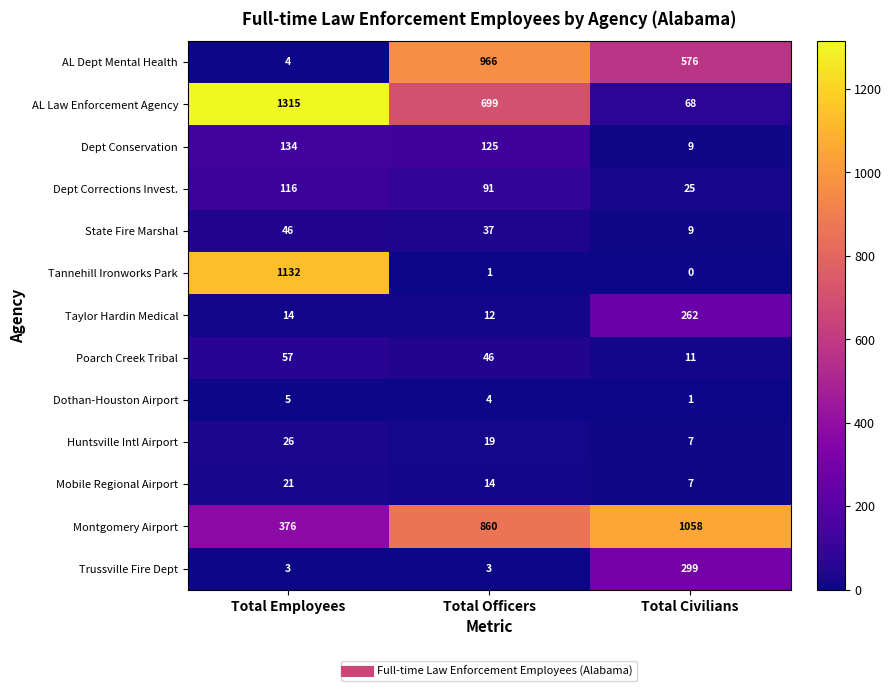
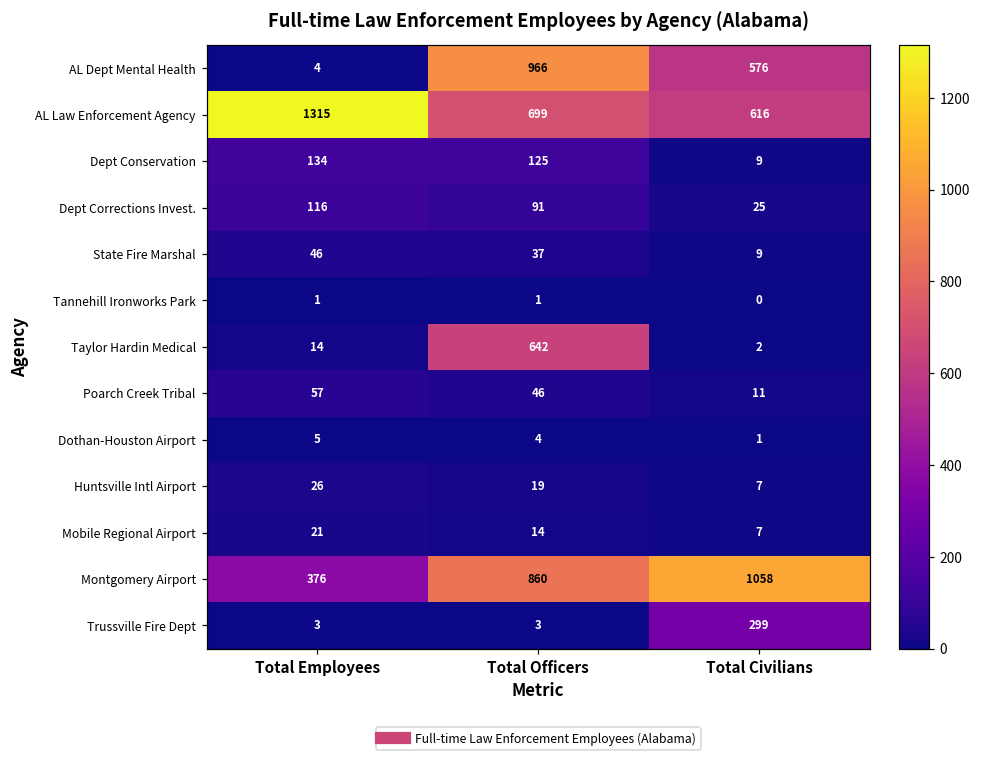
AL Law Enforcement Agency, Total Civilians: 68 -> 616
Tannehill Ironworks Park, Total Employees: 1132 -> 1
Taylor Hardin Medical, Total Officers: 12 -> 642
Taylor Hardin Medical, Total Civilians: 262 -> 2
